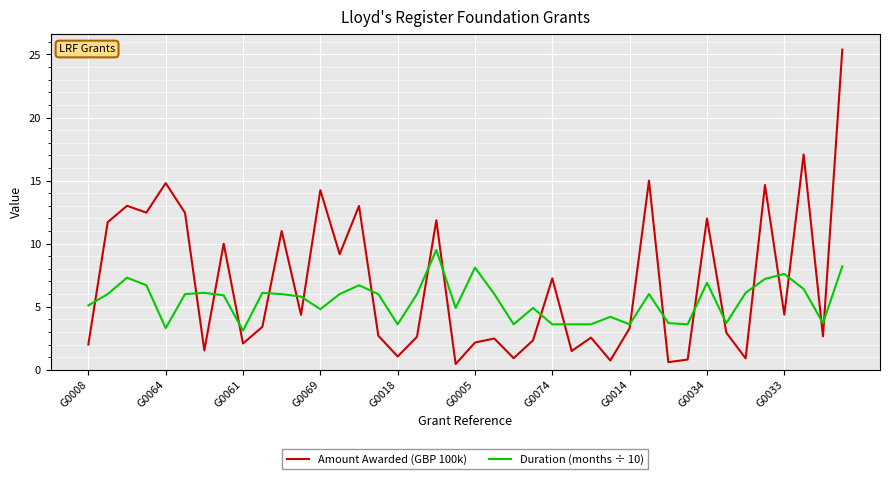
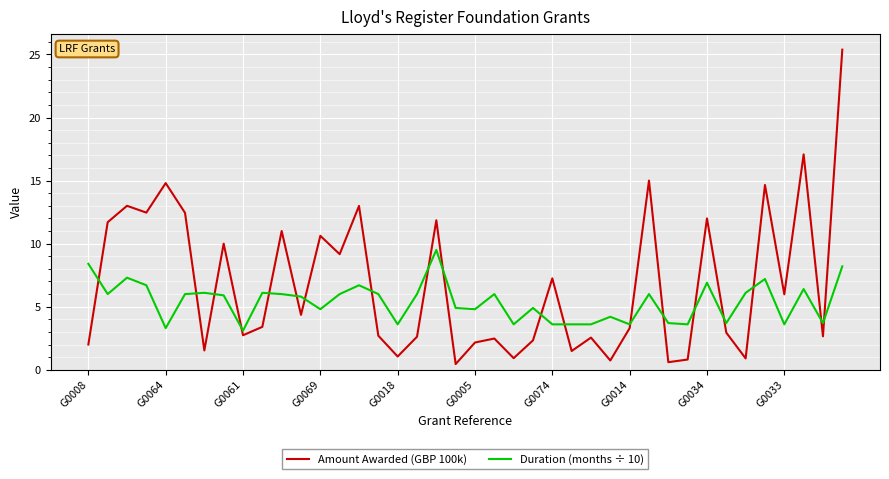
Duration (months ÷ 10), G0008: 5.1 -> 8.4
Amount Awarded (GBP 100k), G0061: 2.1 -> 2.7
Amount Awarded (GBP 100k), G0069: 14.2 -> 10.6
Duration (months ÷ 10), G0005: 8.1 -> 4.8
Amount Awarded (GBP 100k), G0033: 4.4 -> 6.0
Duration (months ÷ 10), G0033: 7.6 -> 3.6
